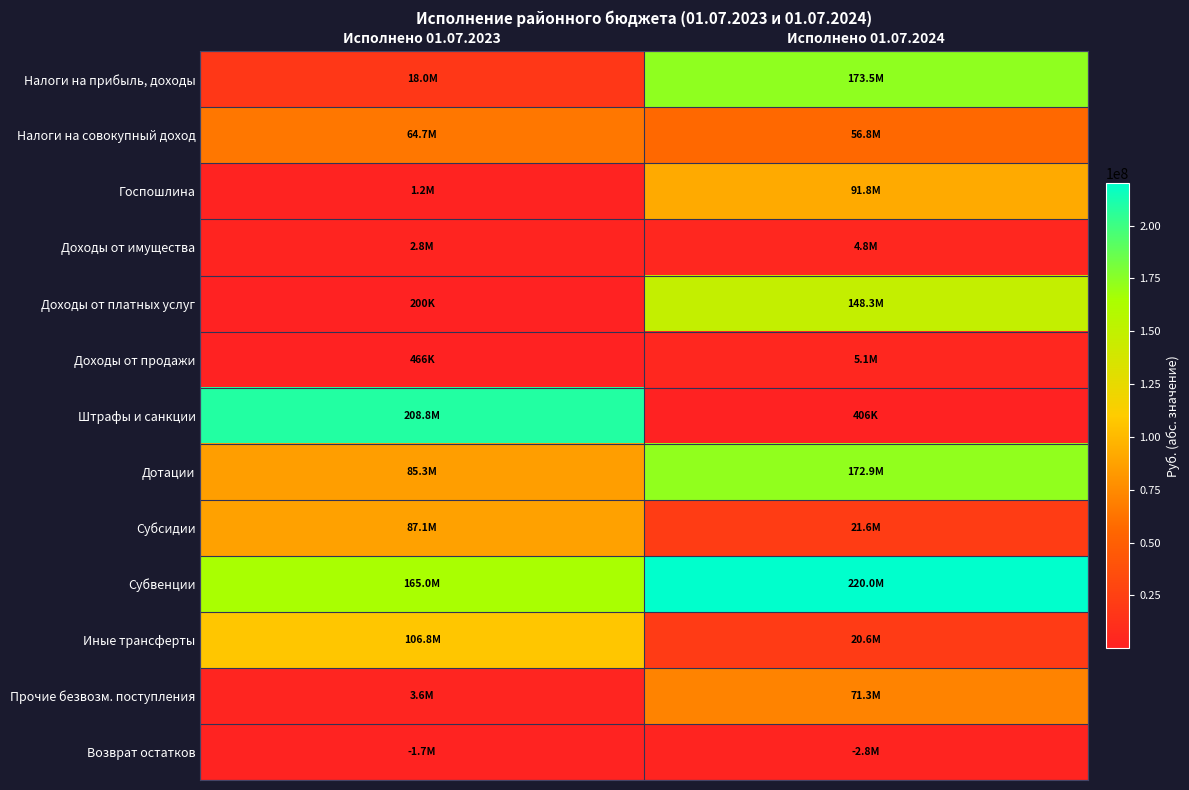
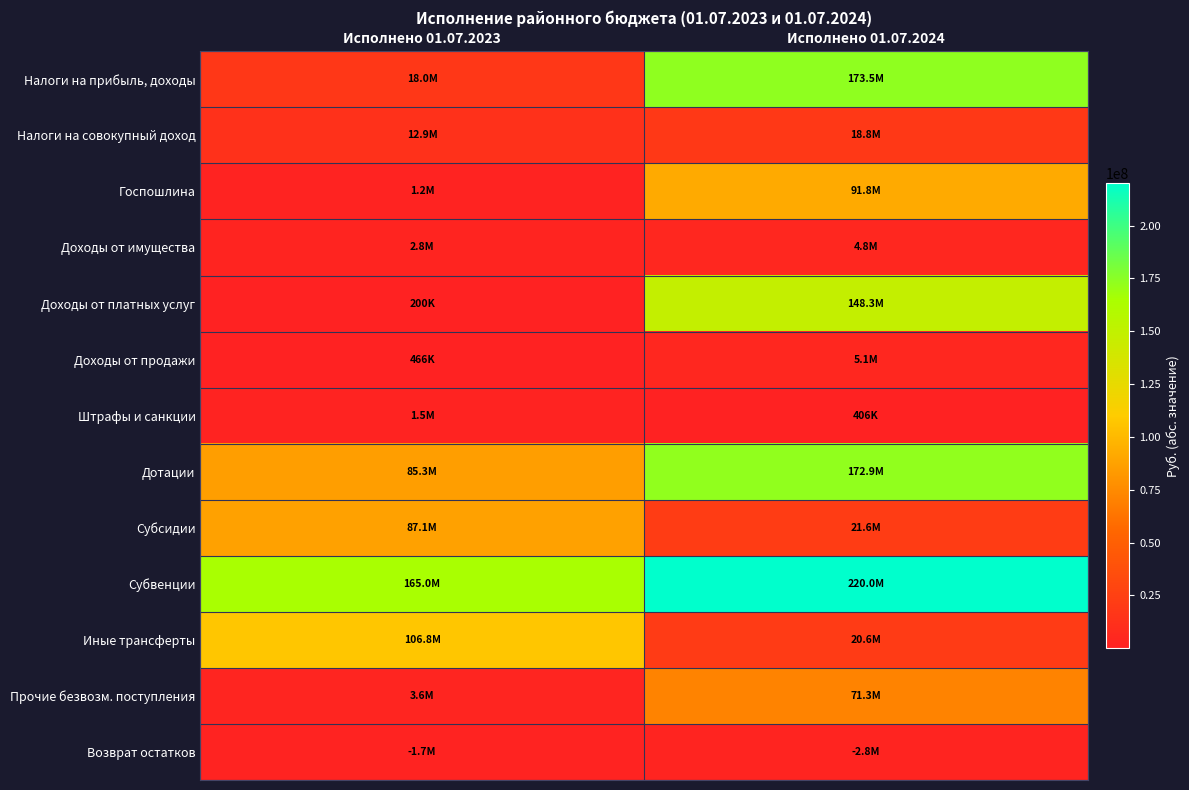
Налоги на совокупный доход, Исполнено 01.07.2023: 64.7M -> 12.9M
Налоги на совокупный доход, Исполнено 01.07.2024: 56.8M -> 18.8M
Штрафы и санкции, Исполнено 01.07.2023: 208.8M -> 1.5M
